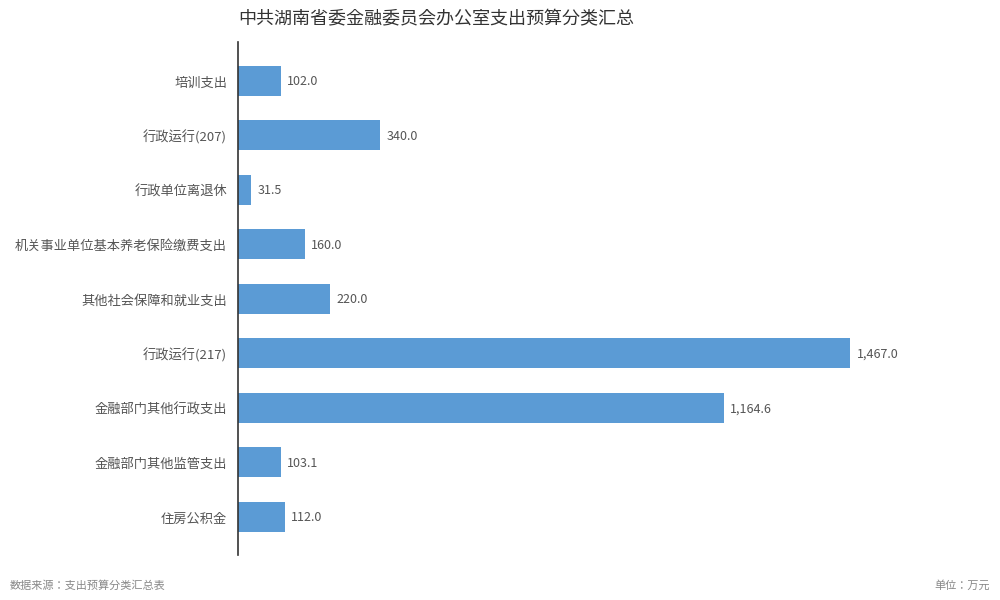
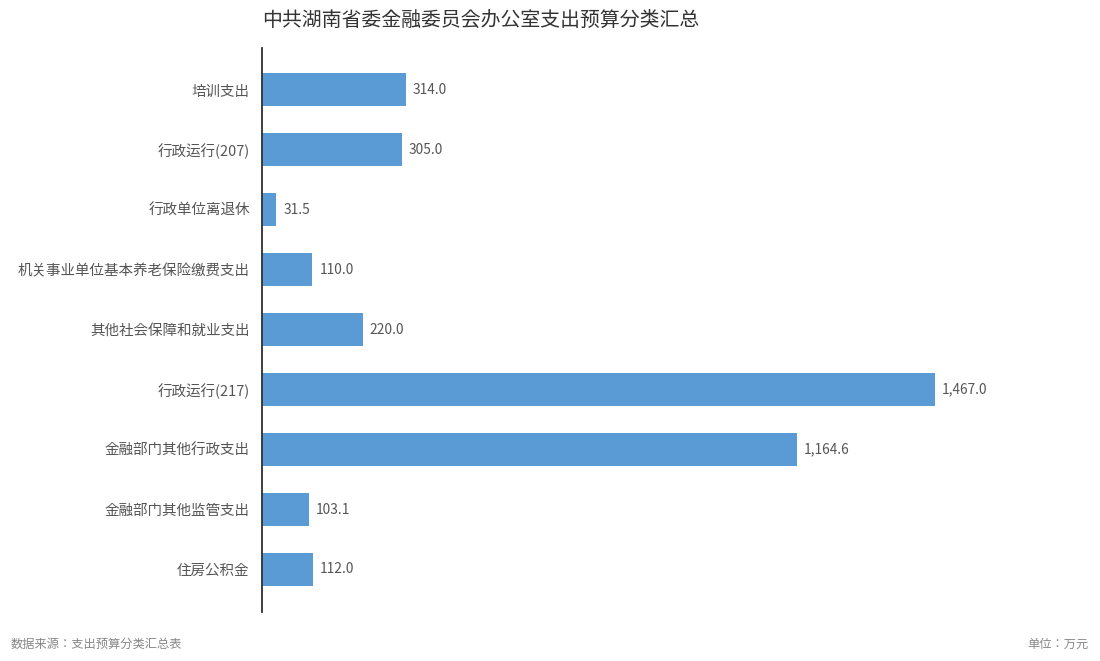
培训支出: 102.0 -> 314.0
行政运行(207): 340.0 -> 305.0
机关事业单位基本养老保险缴费支出: 160.0 -> 110.0
